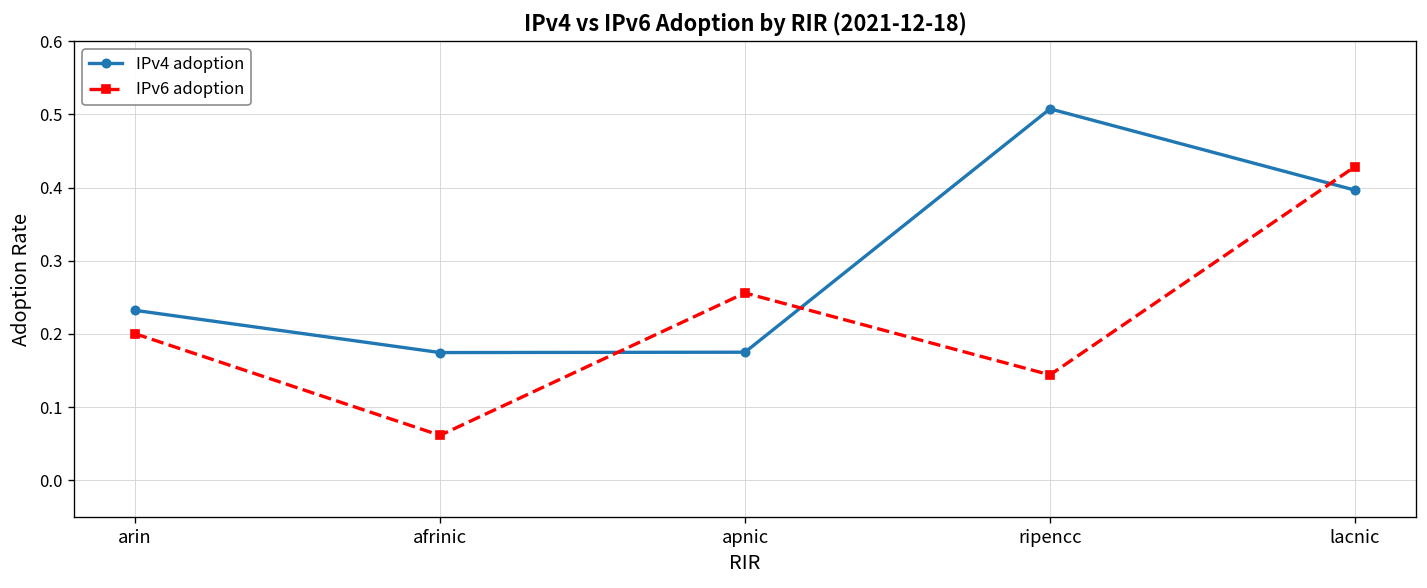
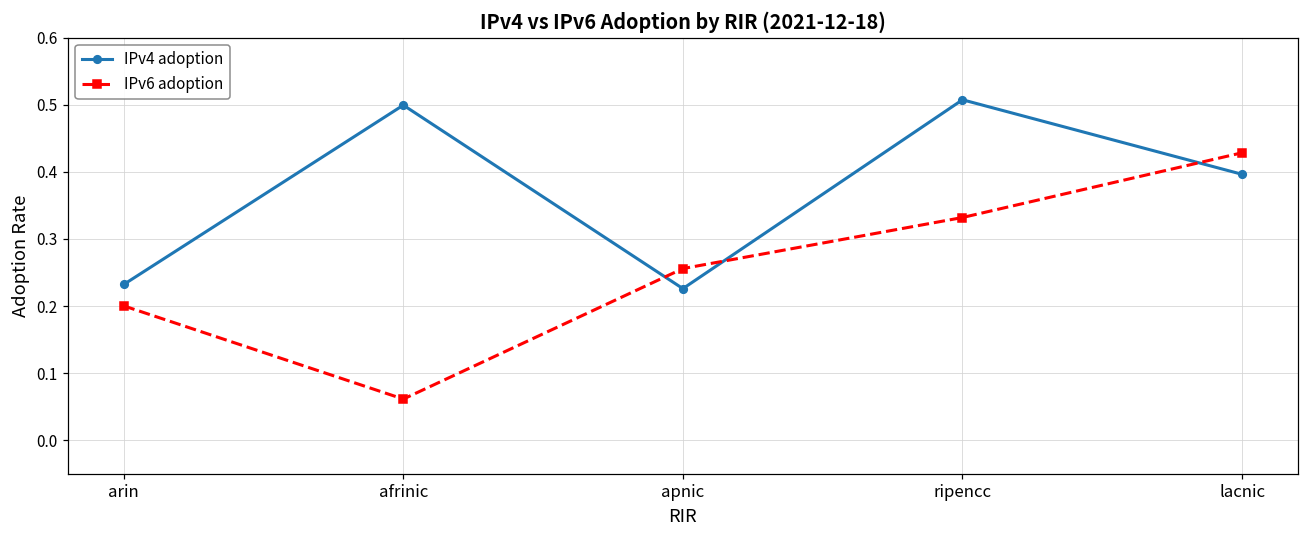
IPv4 adoption, afrinic: 0.17 -> 0.50
IPv4 adoption, apnic: 0.18 -> 0.23
IPv6 adoption, ripencc: 0.14 -> 0.33
